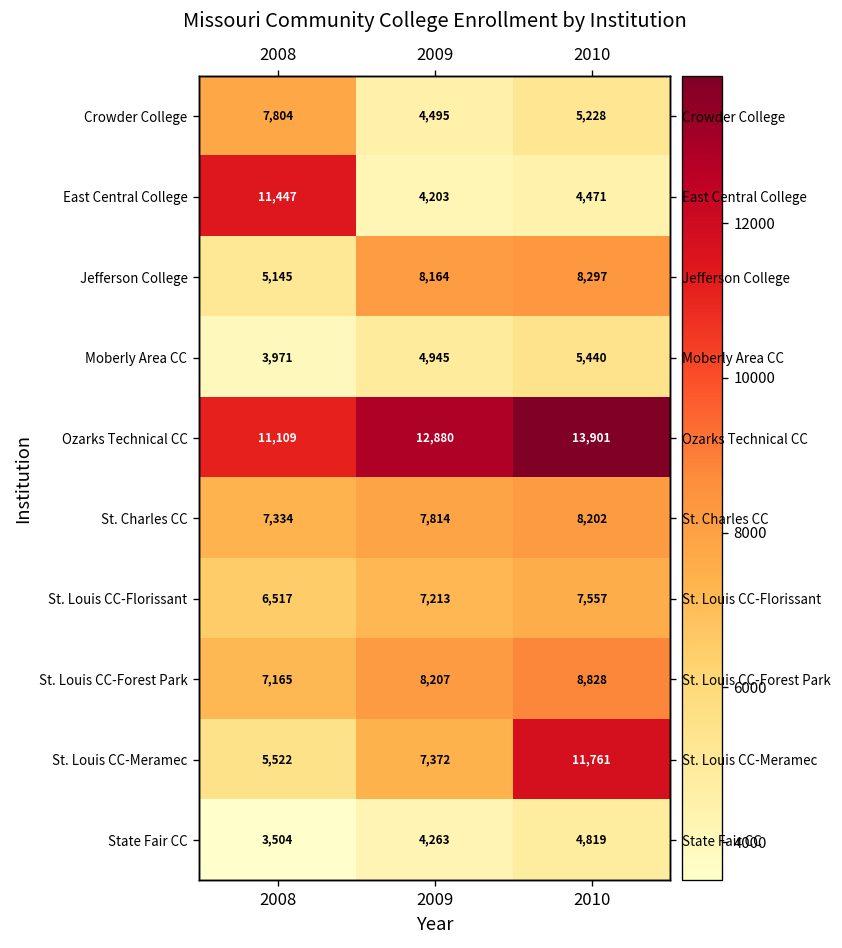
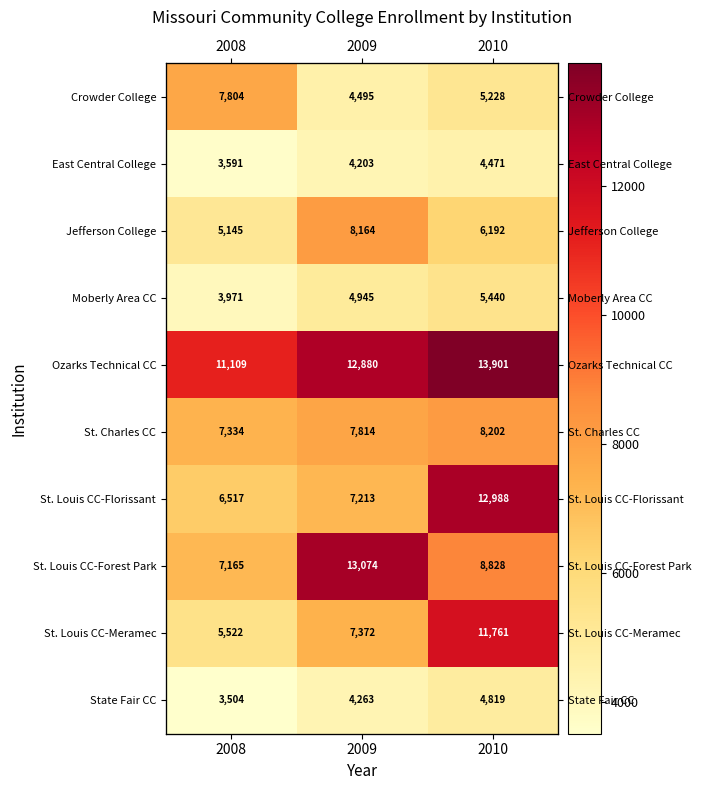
East Central College, 2008: 11,447 -> 3,591
Jefferson College, 2010: 8,297 -> 6,192
St. Louis CC-Florissant, 2010: 7,557 -> 12,988
St. Louis CC-Forest Park, 2009: 8,207 -> 13,074
